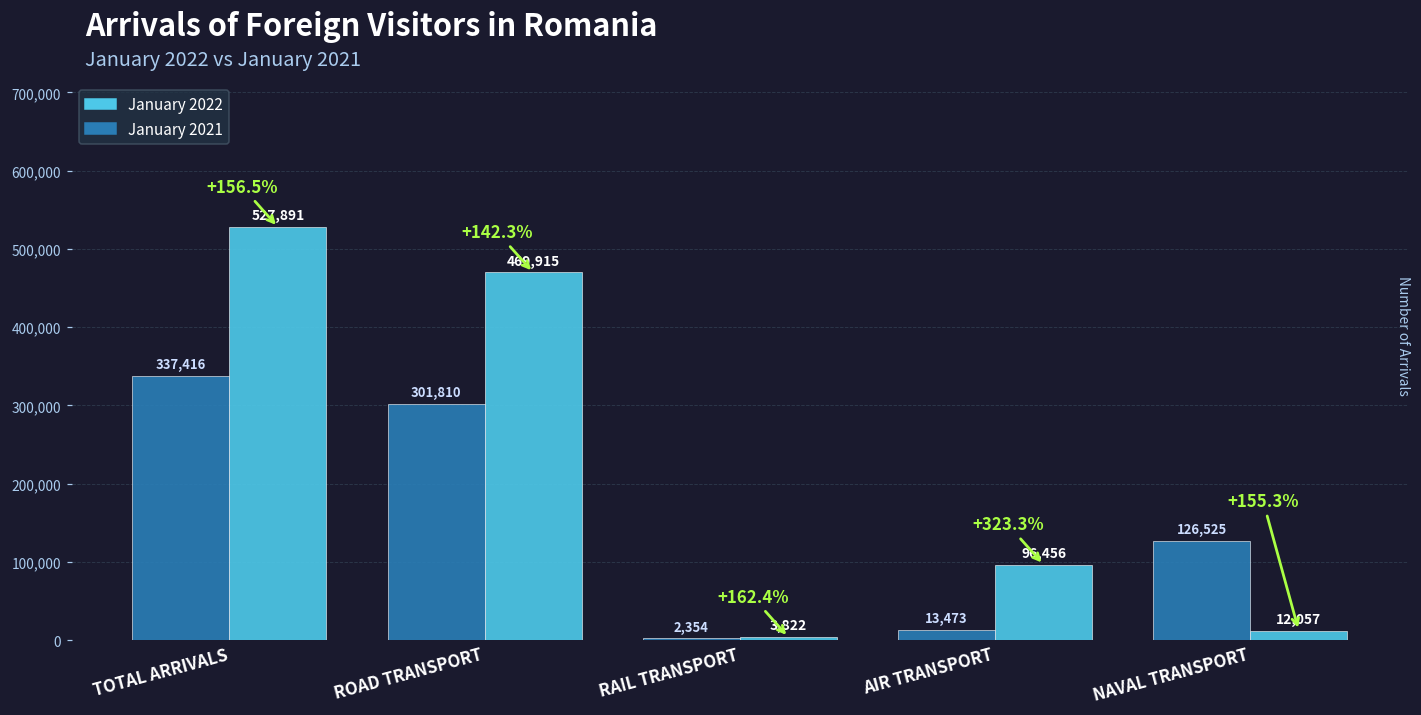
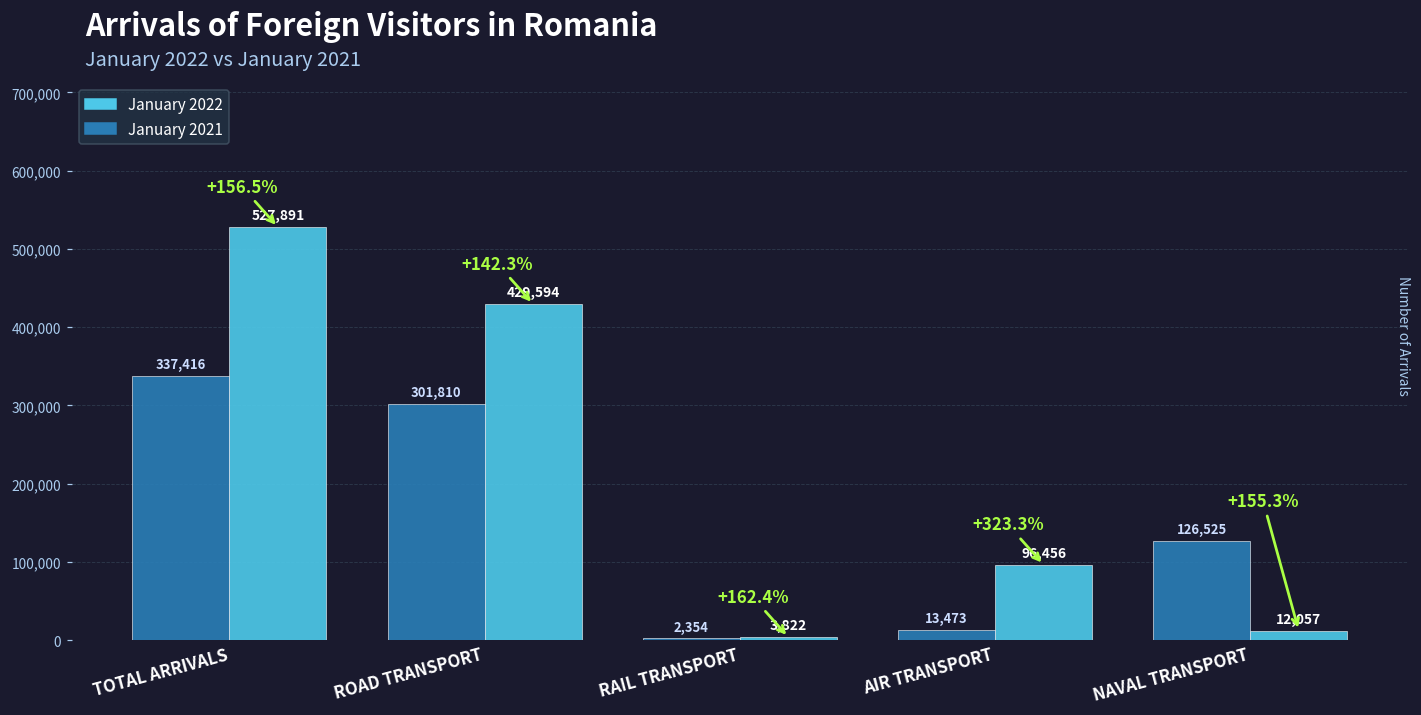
January 2022, ROAD TRANSPORT: 469,915 -> 429,594
